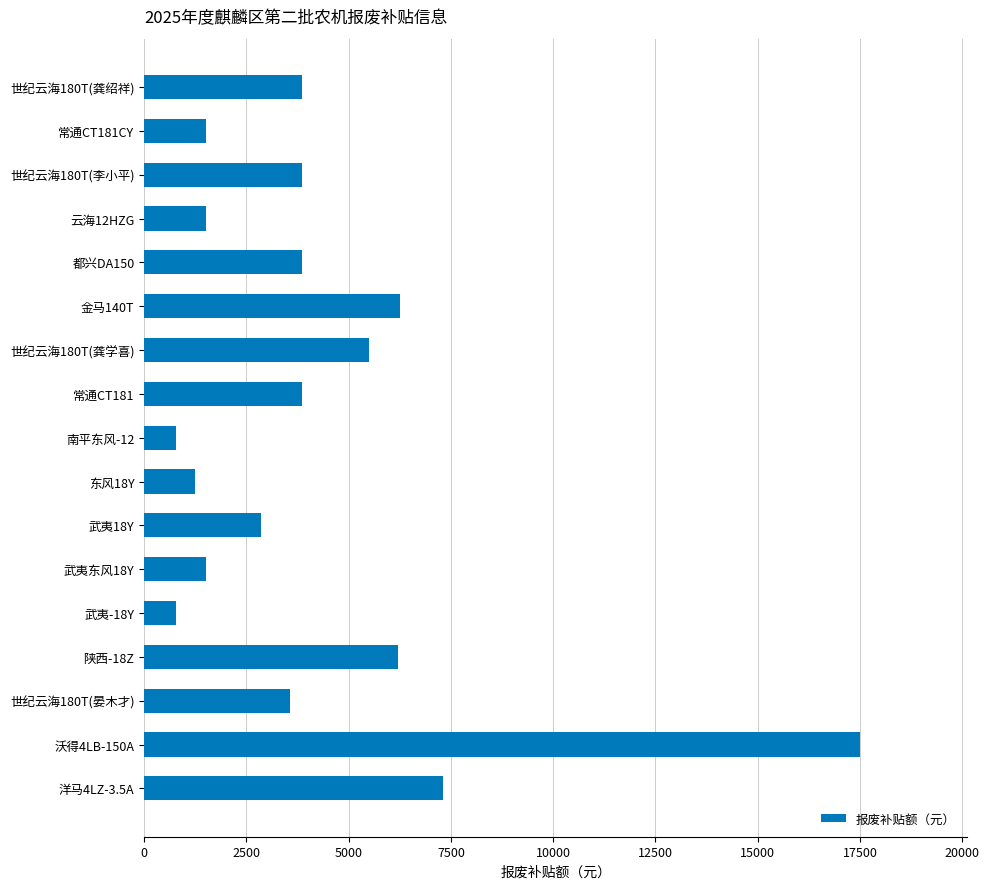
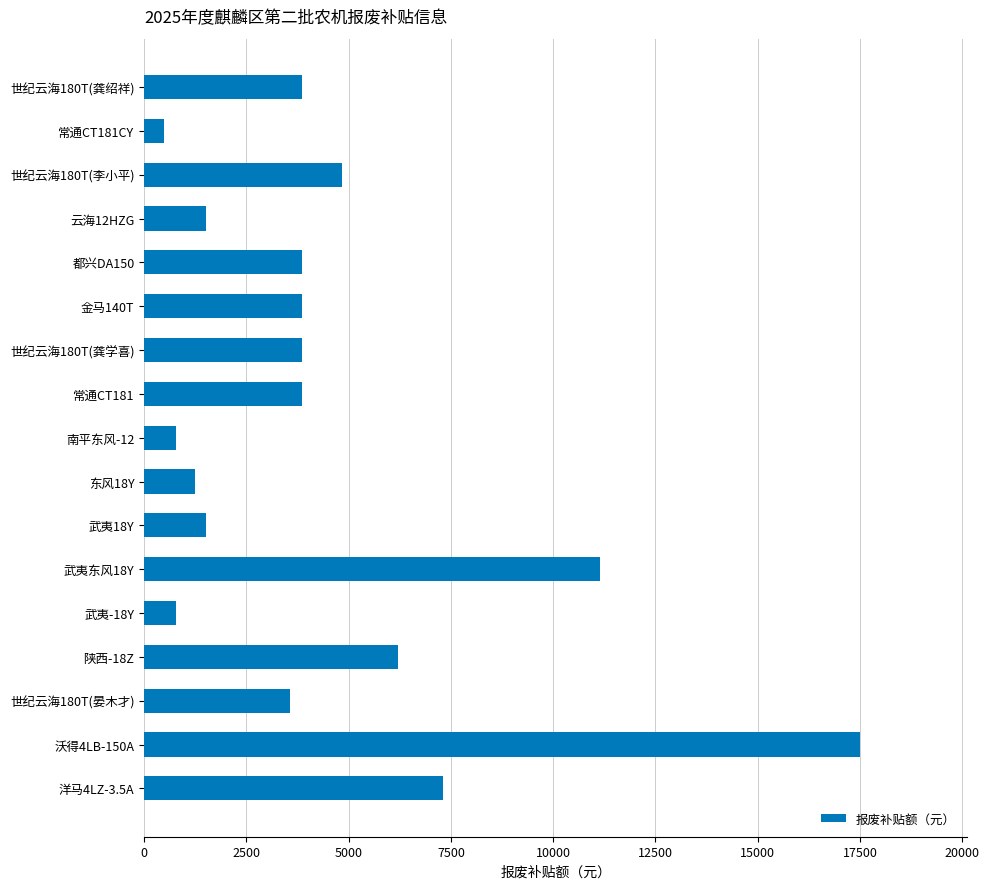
常通CT181CY: 1500 -> 500
世纪云海180T(李小平): 3900 -> 4800
金马140T: 6300 -> 3900
世纪云海180T(龚学喜): 5500 -> 3900
武夷18Y: 2800 -> 1500
武夷东风18Y: 1500 -> 11100
